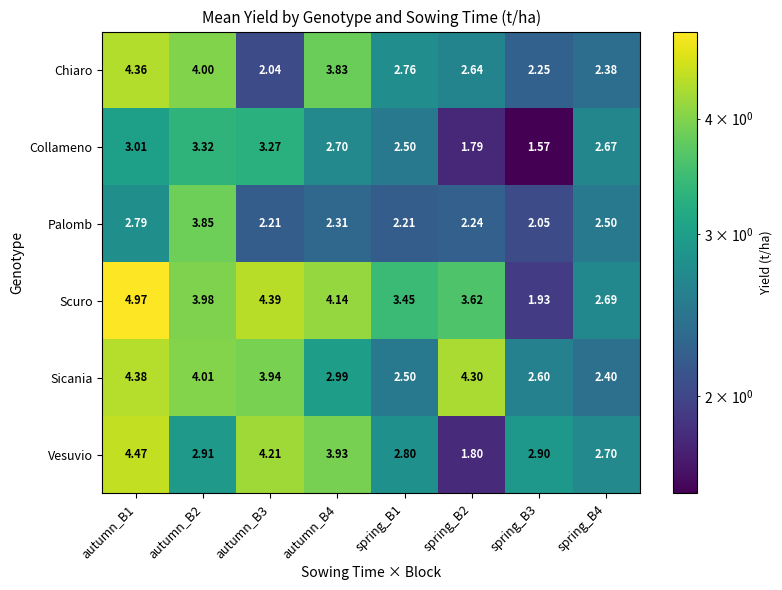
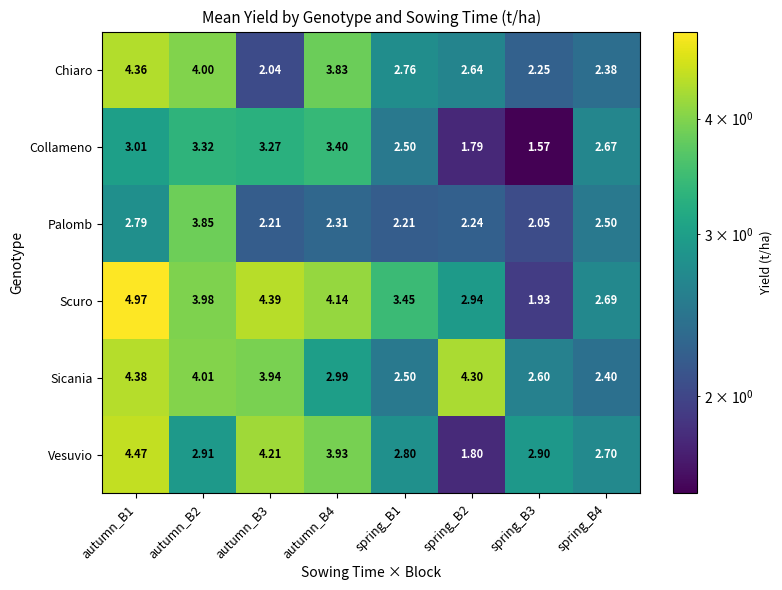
Collameno, autumn_B4: 2.70 -> 3.40
Scuro, spring_B2: 3.62 -> 2.94
